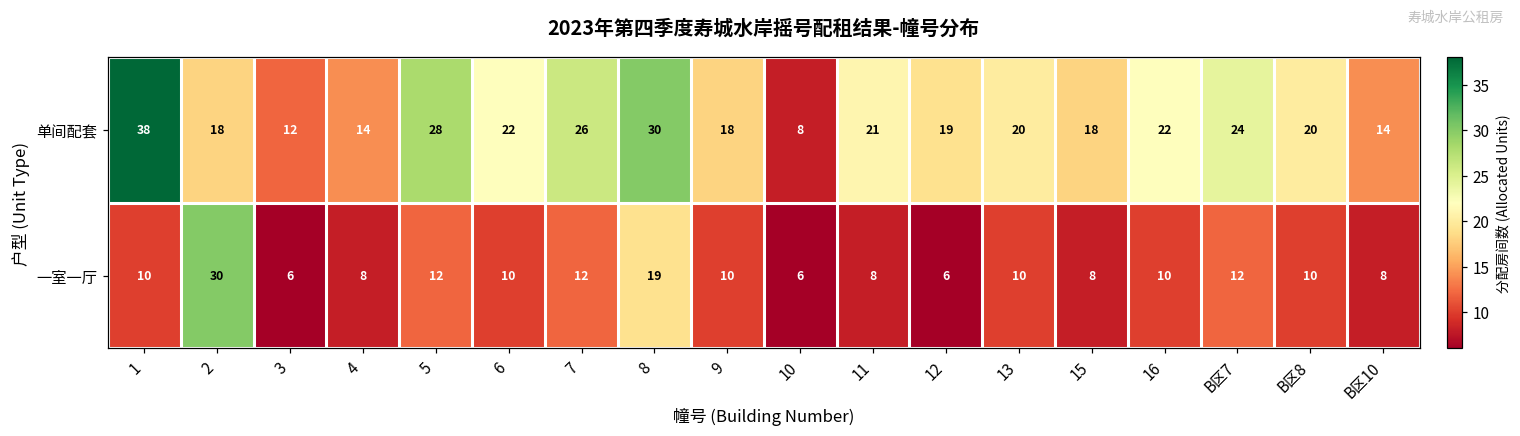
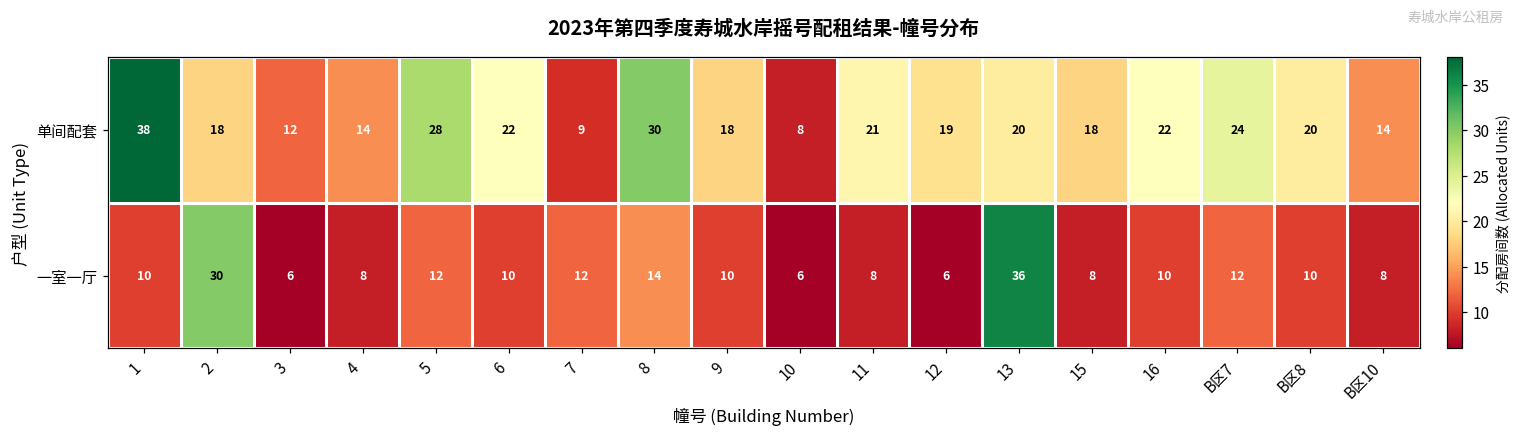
单间配套, 7: 26 -> 9
一室一厅, 8: 19 -> 14
一室一厅, 13: 10 -> 36
